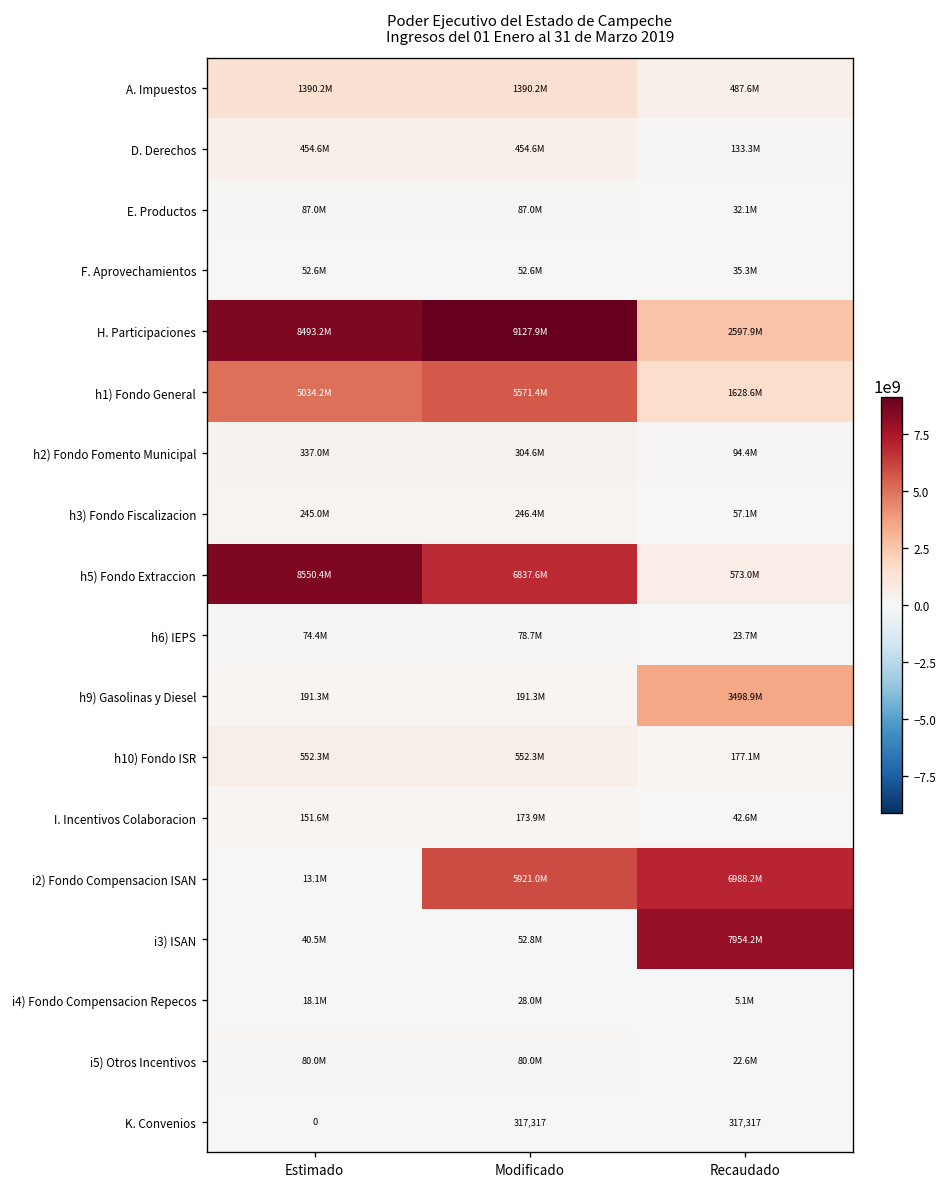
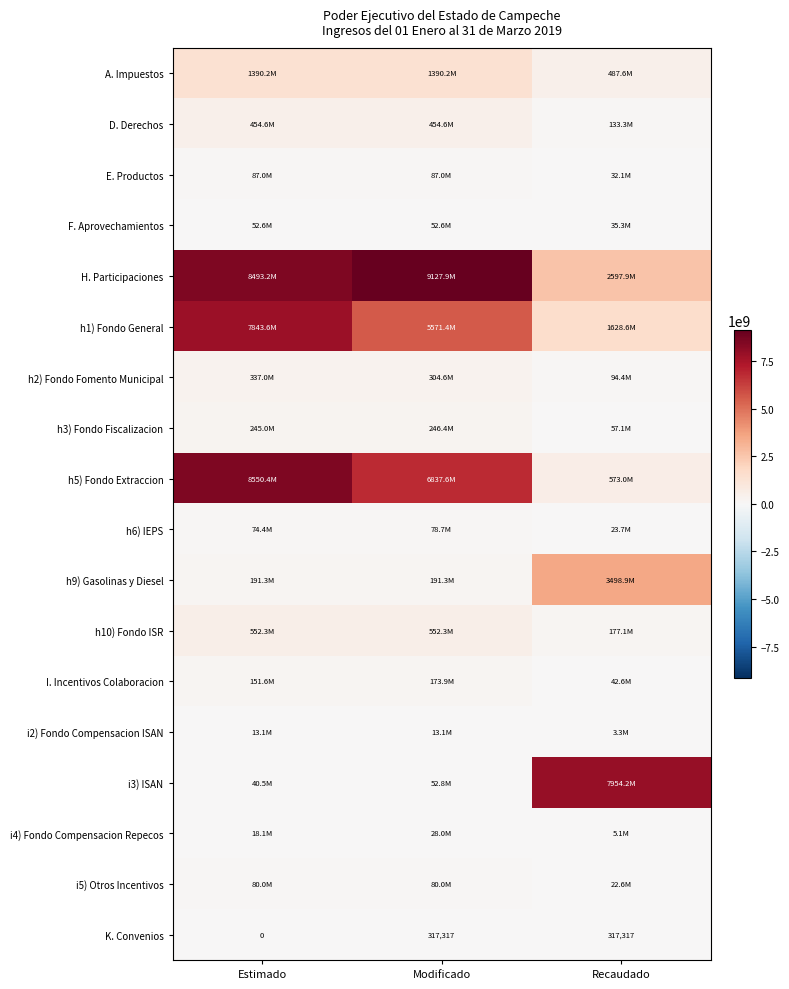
h1) Fondo General, Estimado: 5034.2M -> 7843.6M
i2) Fondo Compensacion ISAN, Modificado: 5921.0M -> 13.1M
i2) Fondo Compensacion ISAN, Recaudado: 6988.2M -> 3.3M
